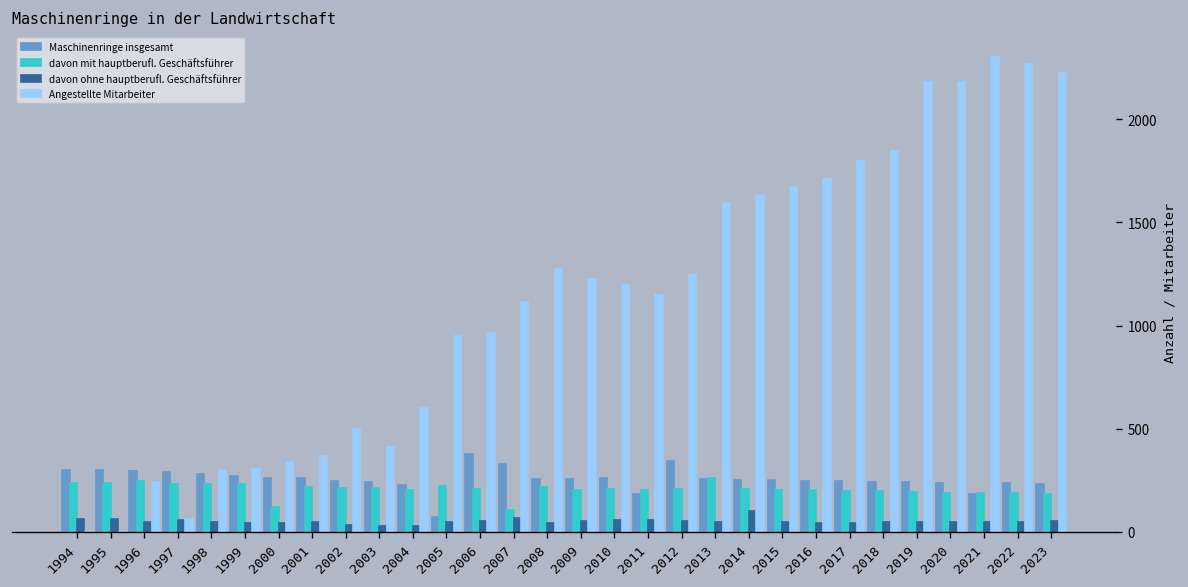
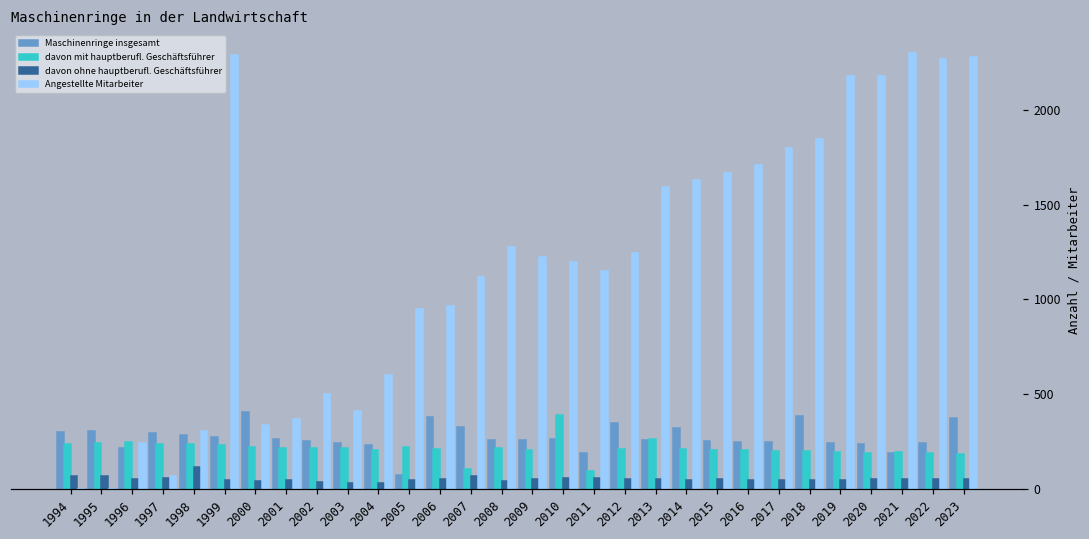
Maschinenringe insgesamt, 1996: 300 -> 210
davon ohne hauptberufl. Geschäftsführer, 1998: 50 -> 120
Angestellte Mitarbeiter, 1999: 310 -> 2290
Maschinenringe insgesamt, 2000: 260 -> 410
davon mit hauptberufl. Geschäftsführer, 2000: 120 -> 220
davon mit hauptberufl. Geschäftsführer, 2010: 210 -> 390
davon mit hauptberufl. Geschäftsführer, 2011: 210 -> 90
Maschinenringe insgesamt, 2014: 250 -> 320
davon ohne hauptberufl. Geschäftsführer, 2014: 100 -> 50
Maschinenringe insgesamt, 2018: 240 -> 380
Maschinenringe insgesamt, 2023: 230 -> 370
Angestellte Mitarbeiter, 2023: 2220 -> 2280
